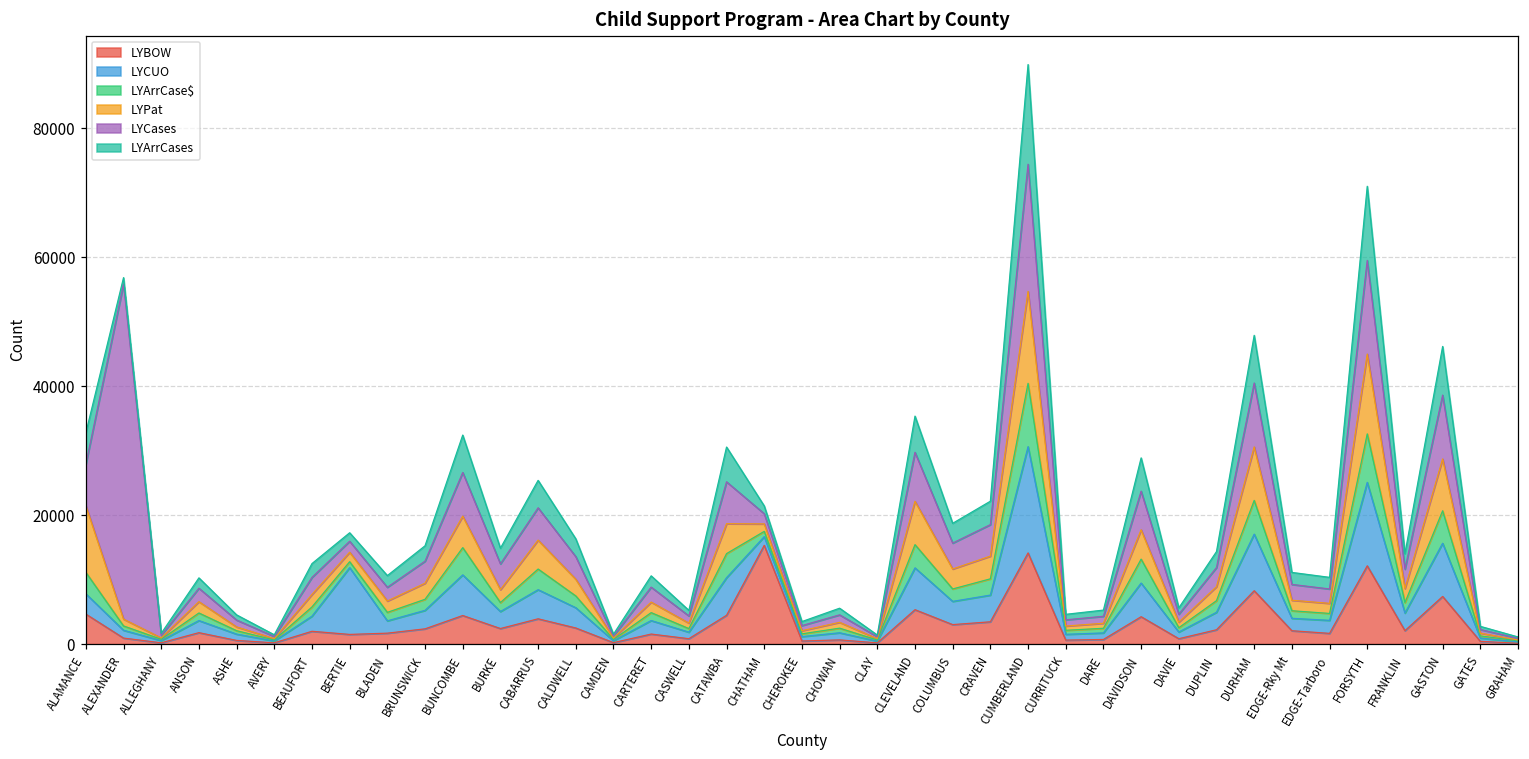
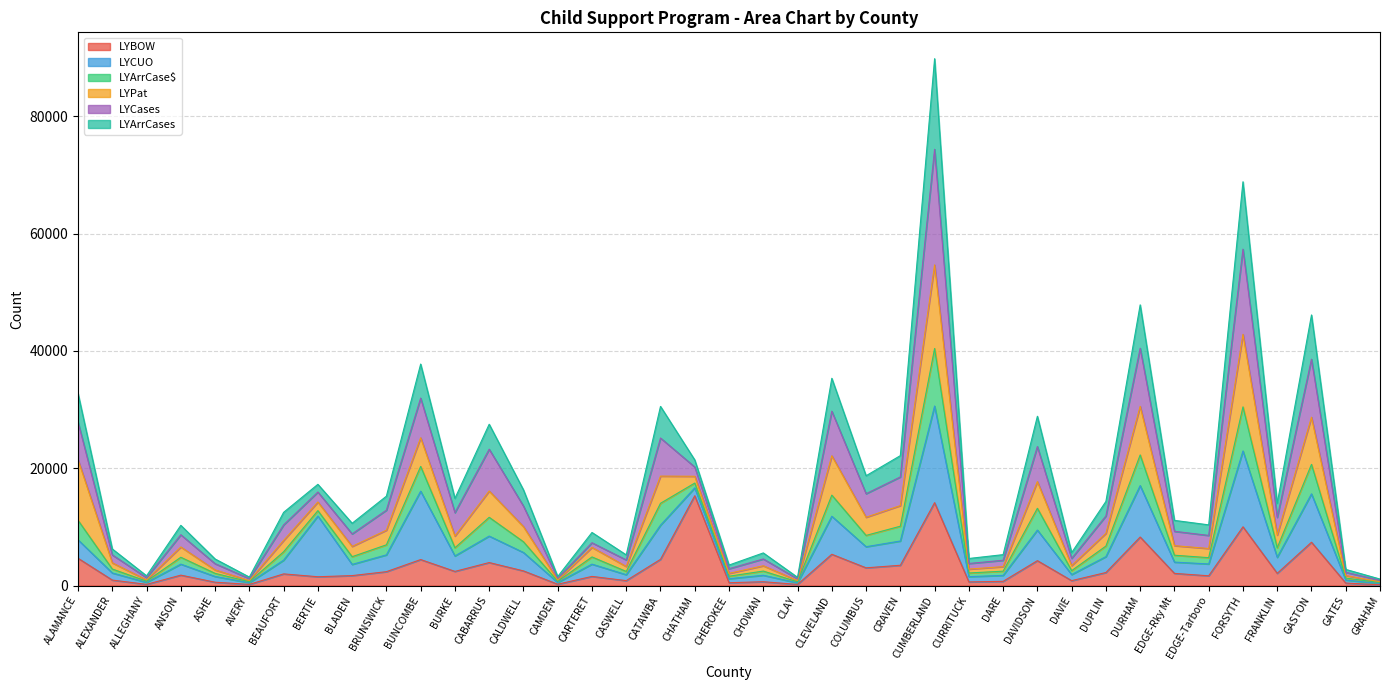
LYCases, ALEXANDER: 52000 -> 1000
LYCUO, BUNCOMBE: 6000 -> 12000
LYCases, CABARRUS: 5000 -> 7000
LYCases, CARTERET: 2000 -> 1000
LYBOW, FORSYTH: 12000 -> 10000
